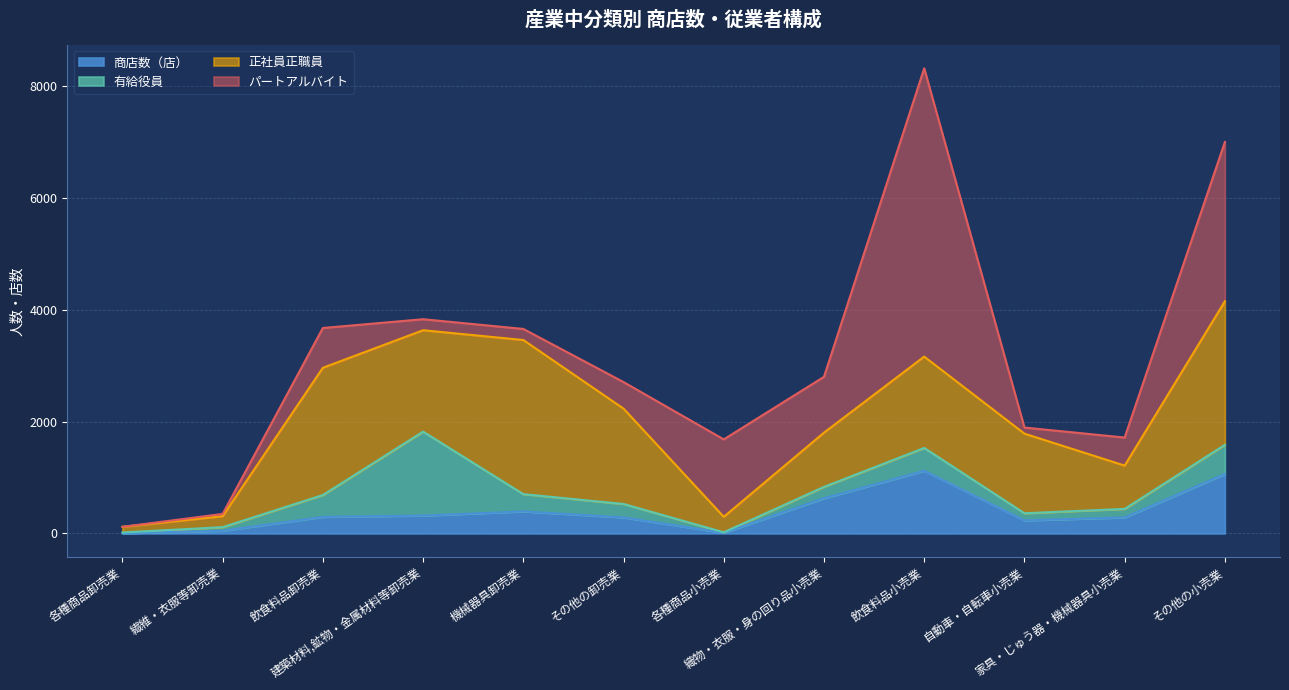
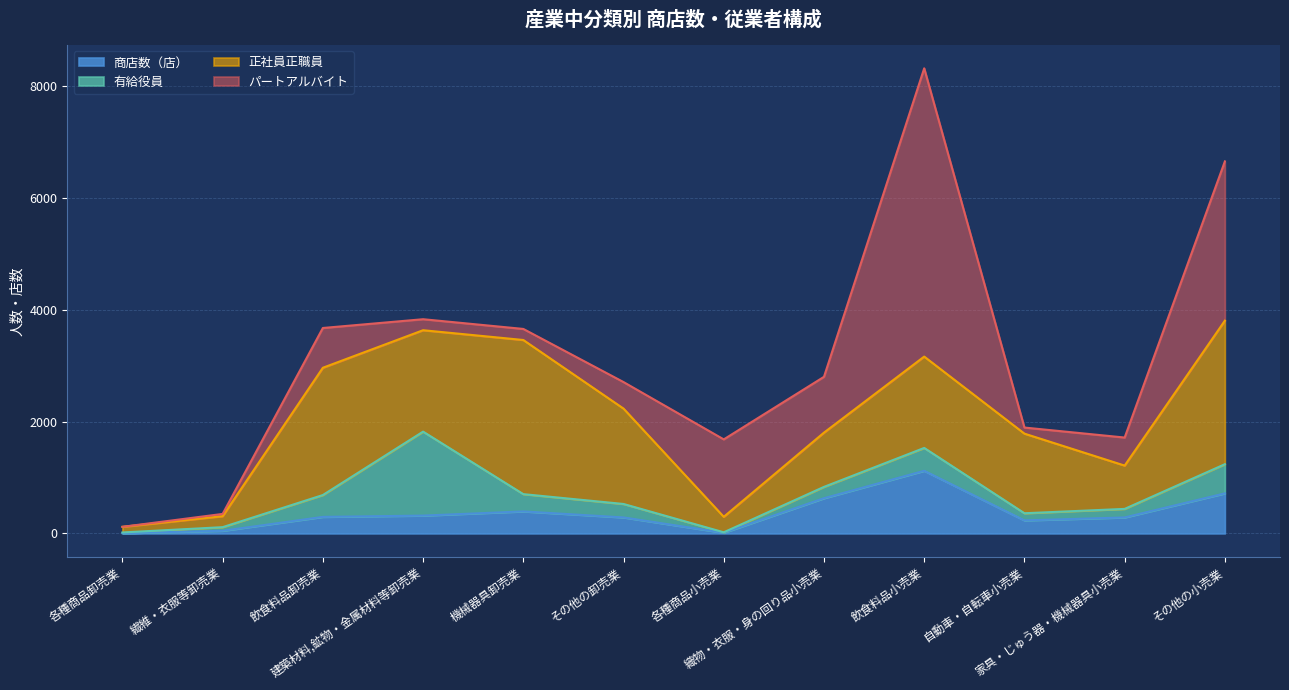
商店数（店）, その他の小売業: 1100 -> 700
